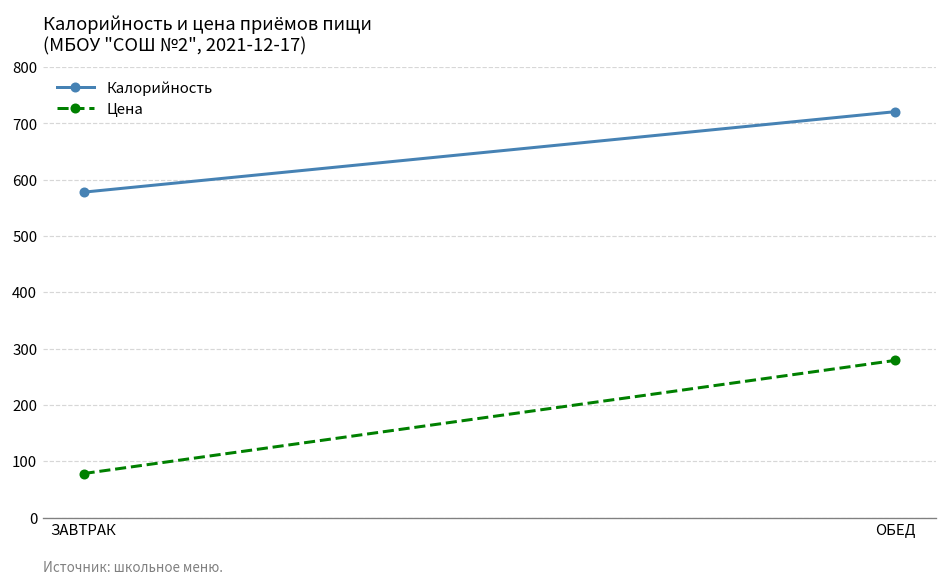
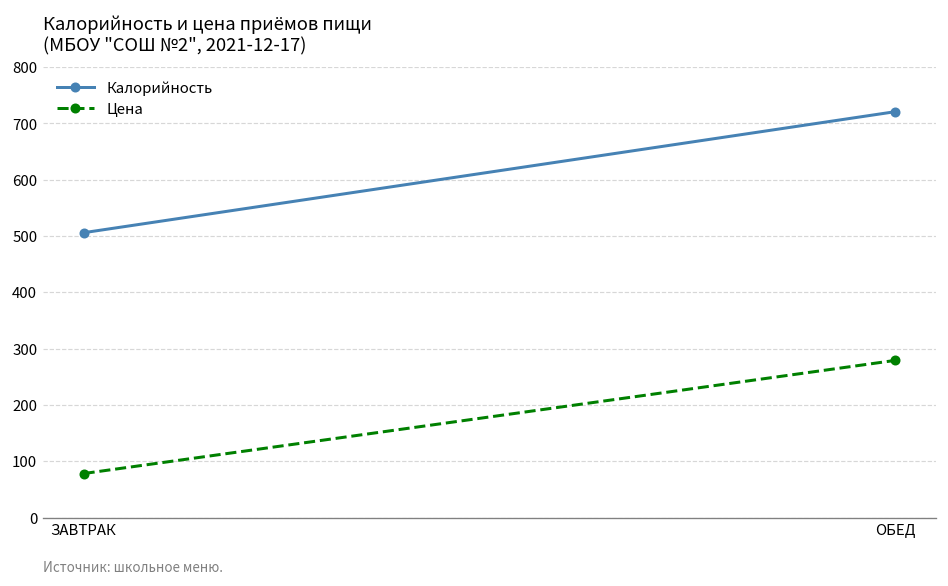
Калорийность, ЗАВТРАК: 580 -> 510
